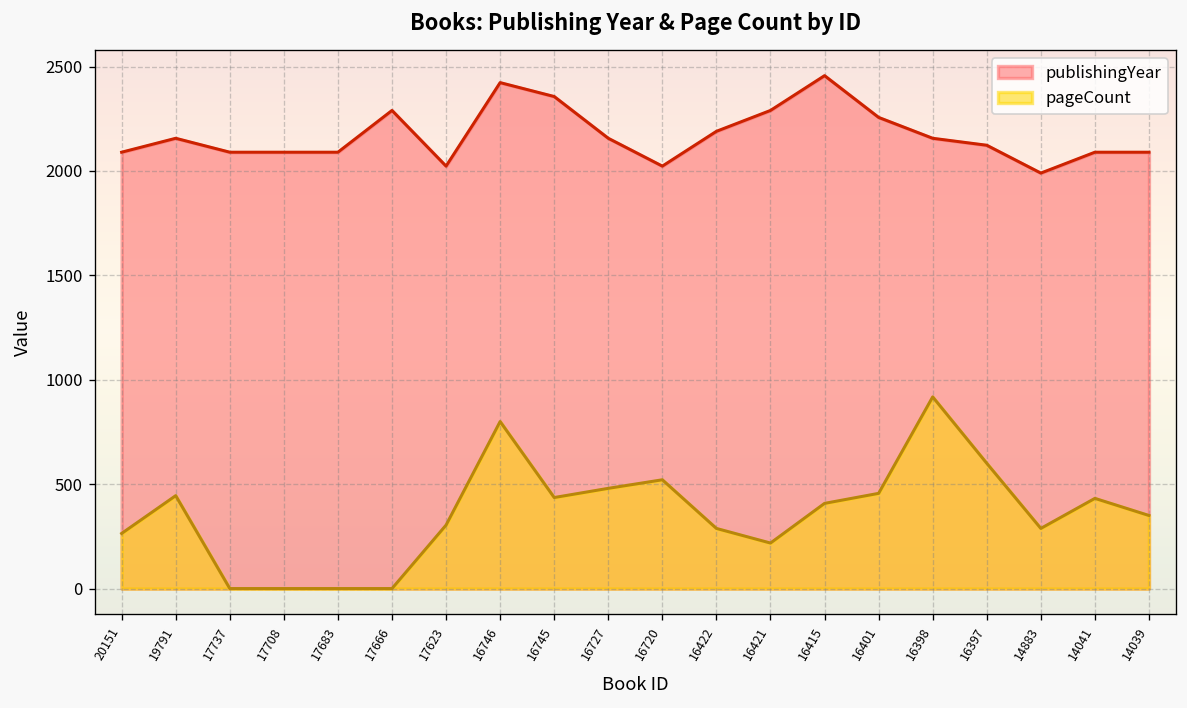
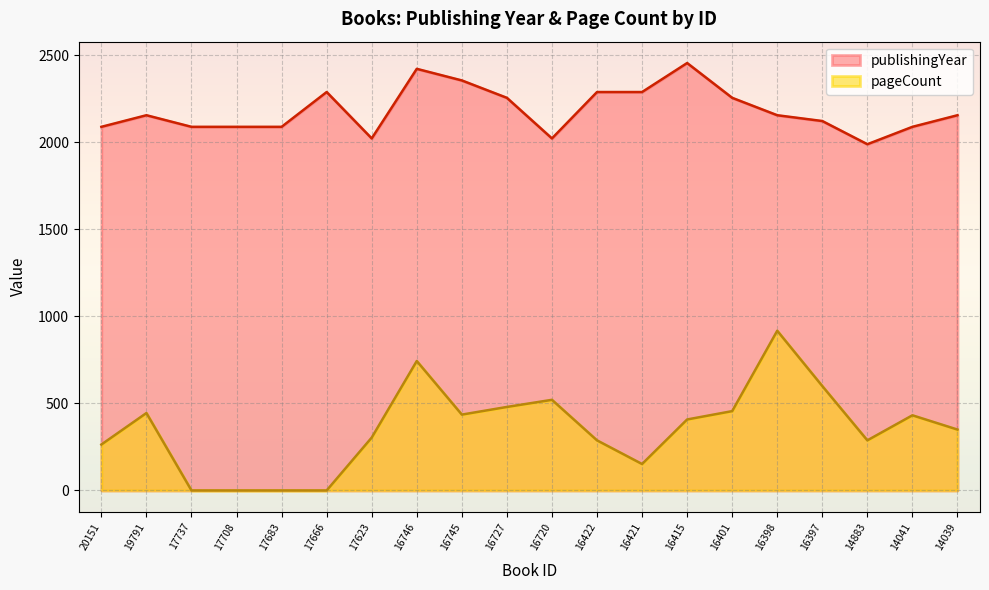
pageCount, 16746: 800 -> 740
publishingYear, 16727: 2160 -> 2260
publishingYear, 16422: 2190 -> 2290
pageCount, 16421: 220 -> 150
publishingYear, 14039: 2090 -> 2160
